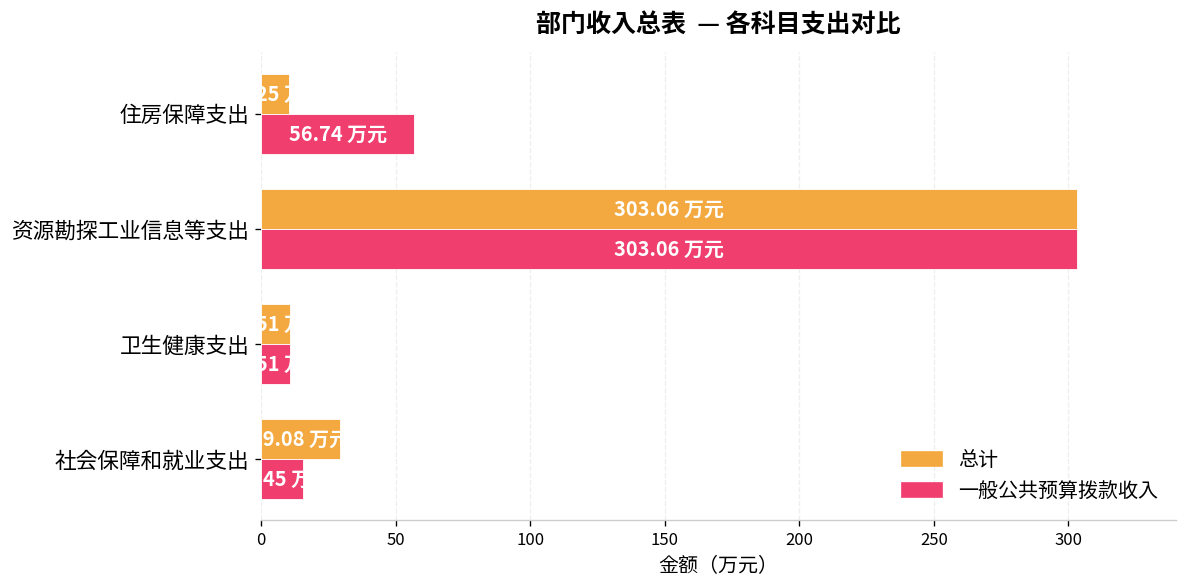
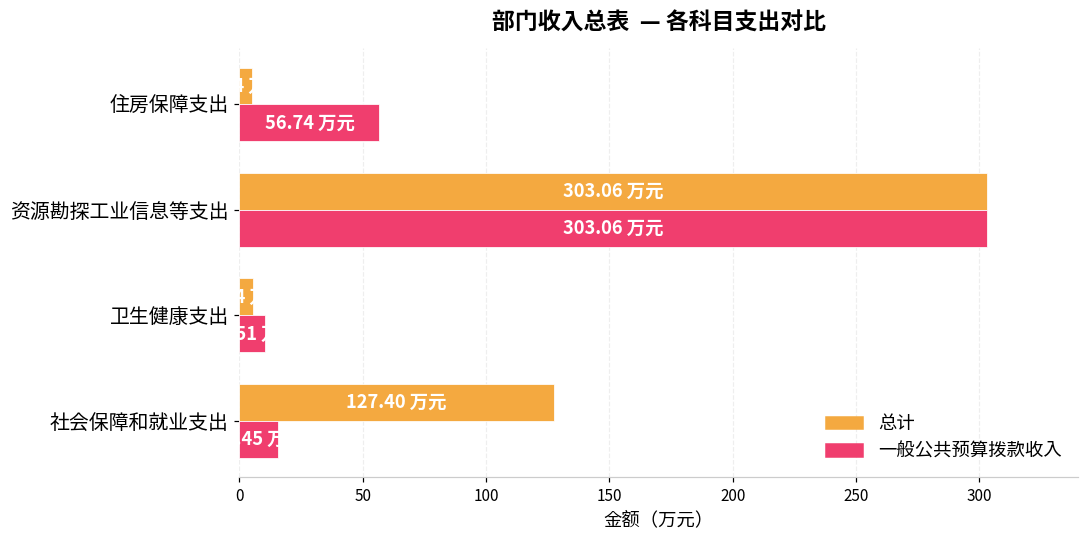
总计, 住房保障支出: 10 -> 5
总计, 卫生健康支出: 11 -> 6
总计, 社会保障和就业支出: 29.08 -> 127.40
